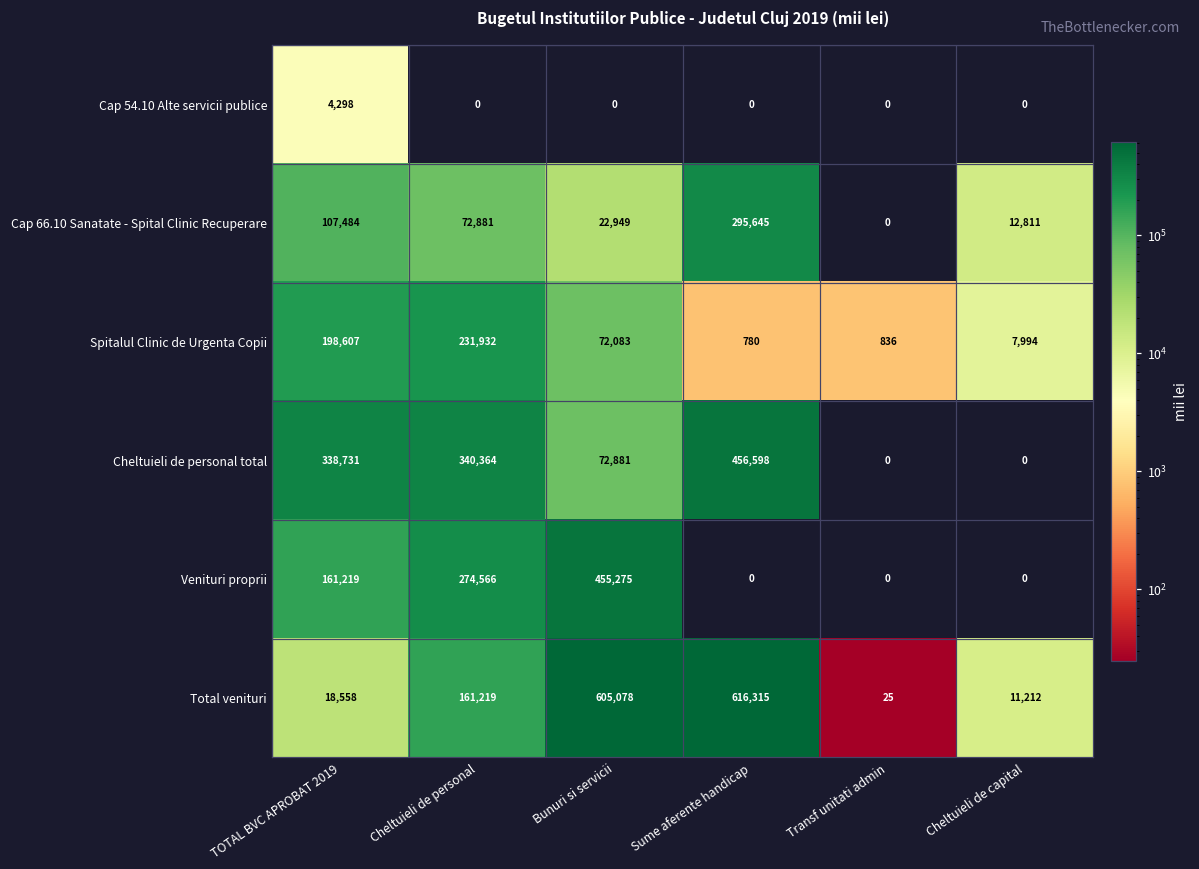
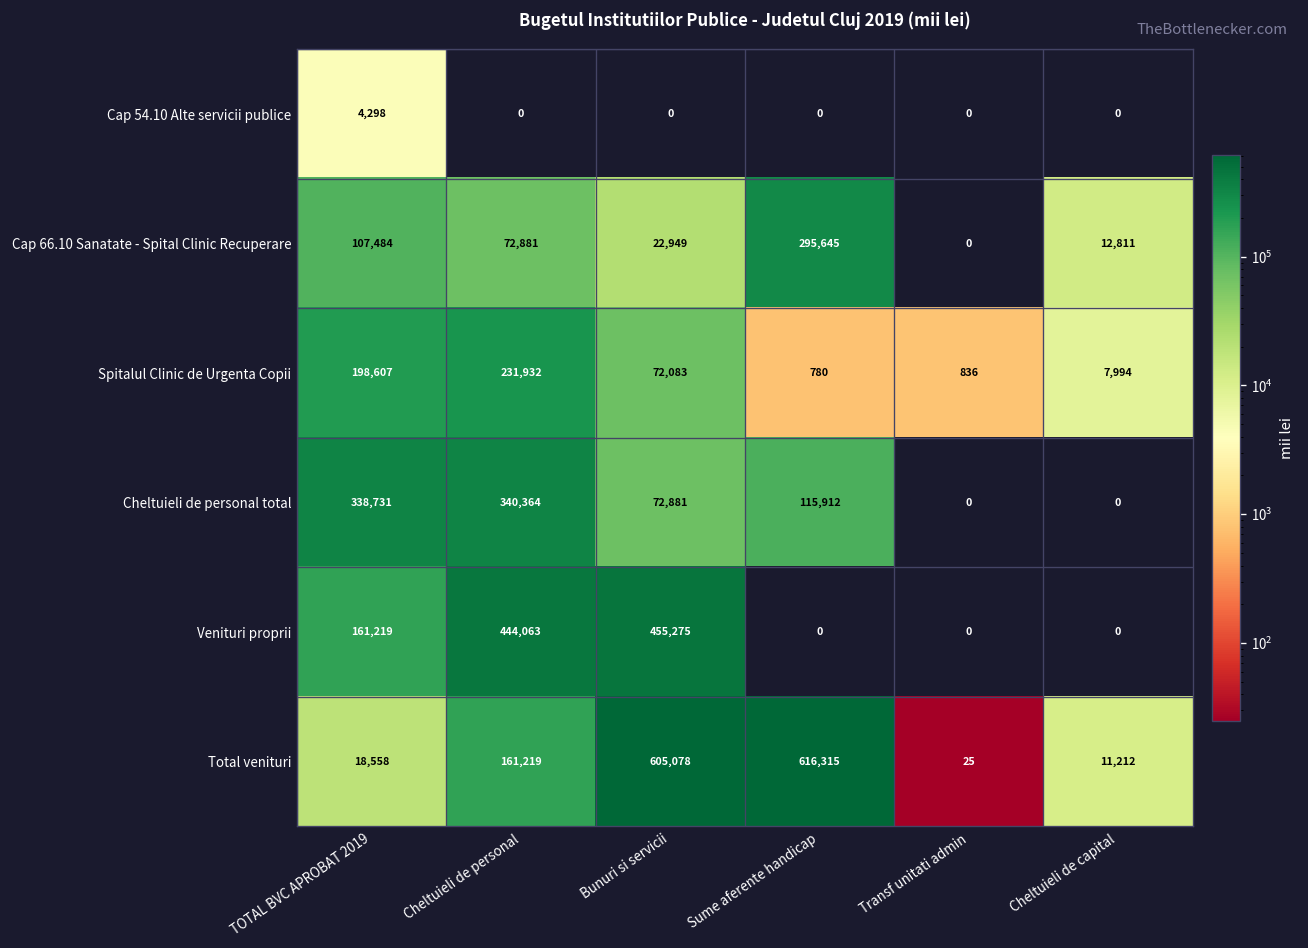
Cheltuieli de personal total, Sume aferente handicap: 456,598 -> 115,912
Venituri proprii, Cheltuieli de personal: 274,566 -> 444,063
